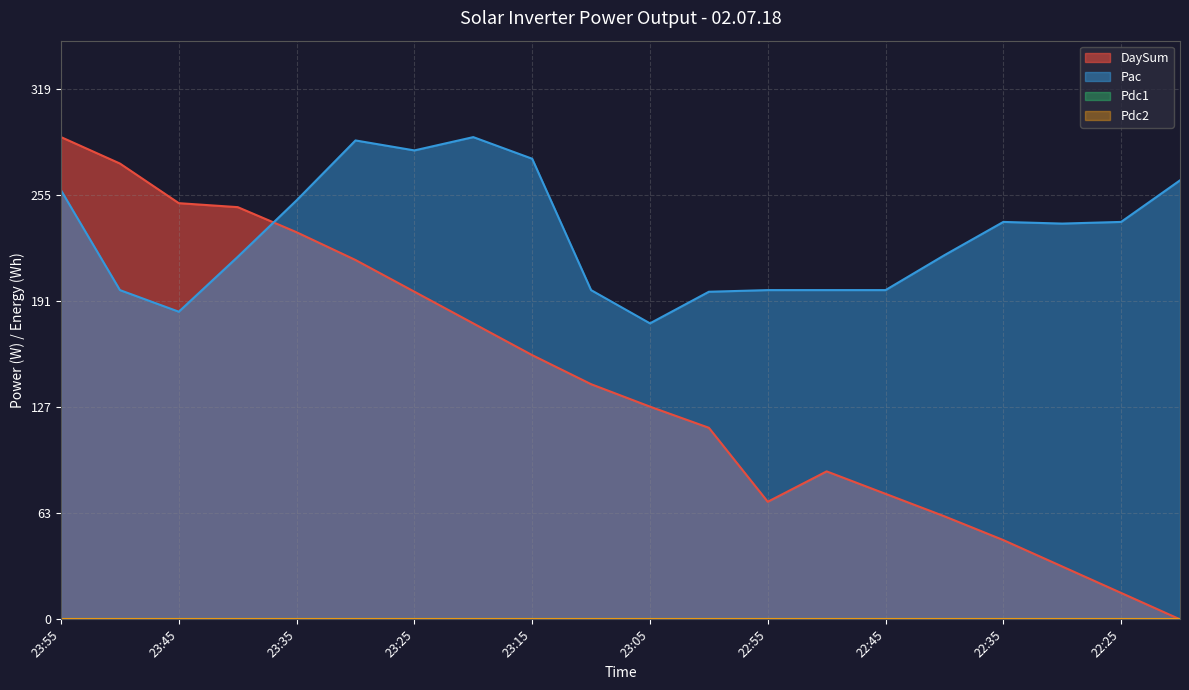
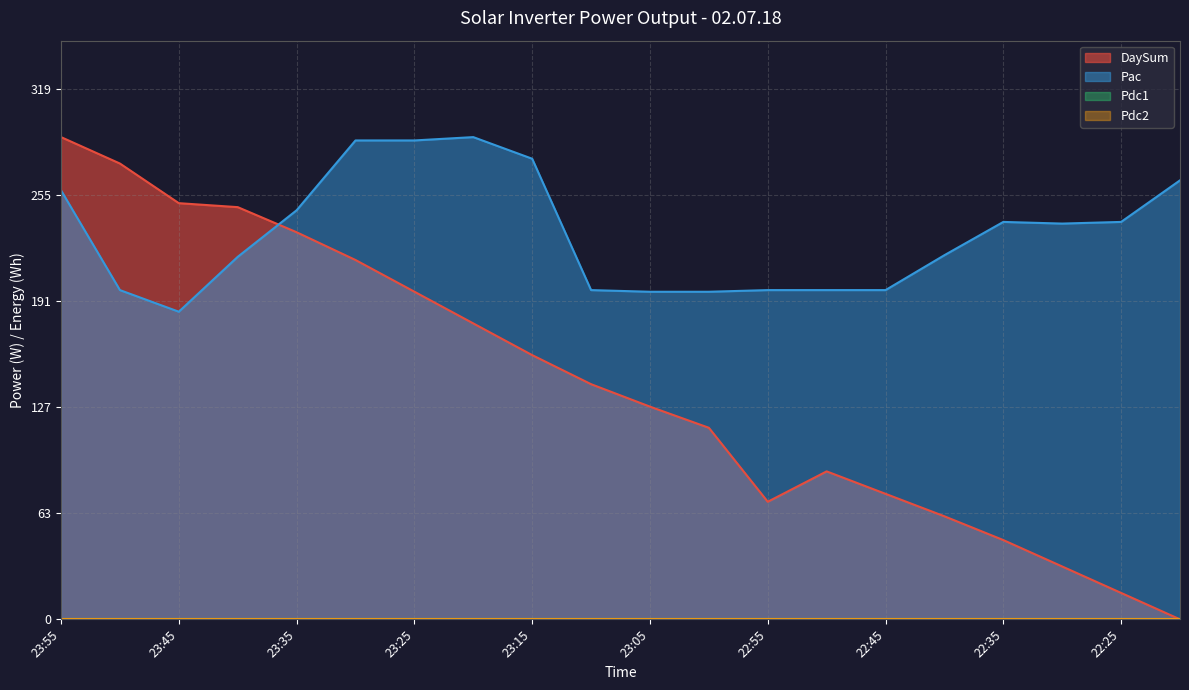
Pac, 23:35: 252 -> 246
Pac, 23:25: 282 -> 288
Pac, 23:05: 178 -> 197
